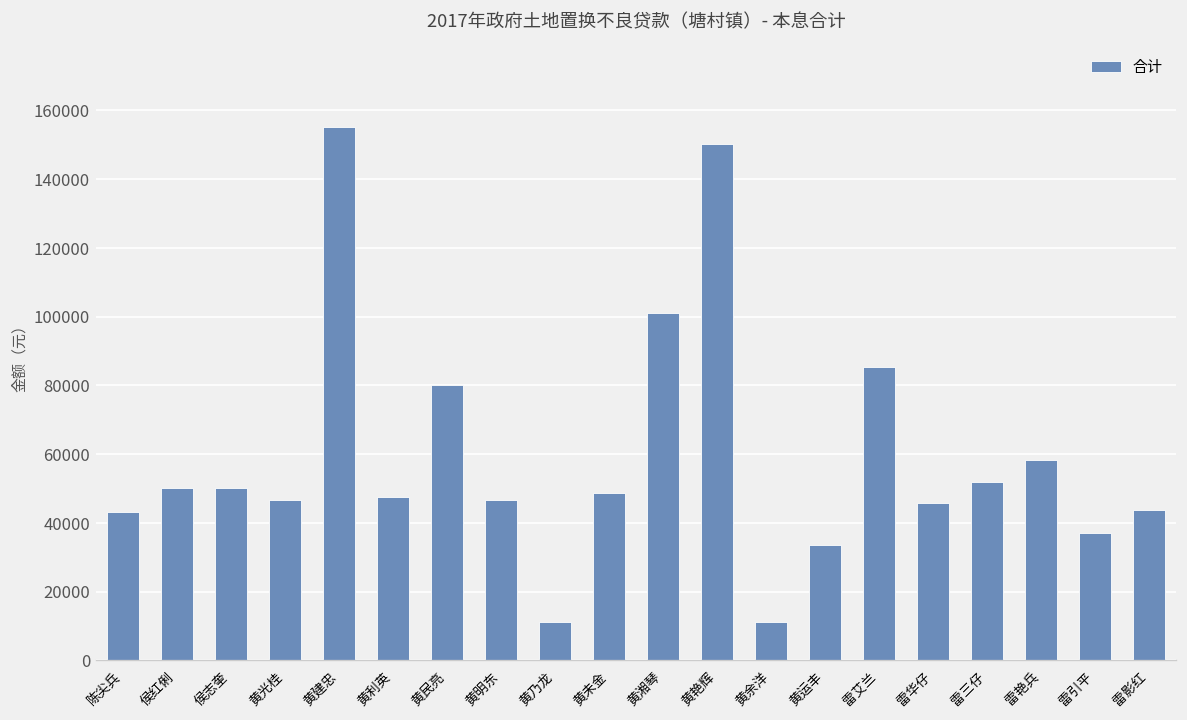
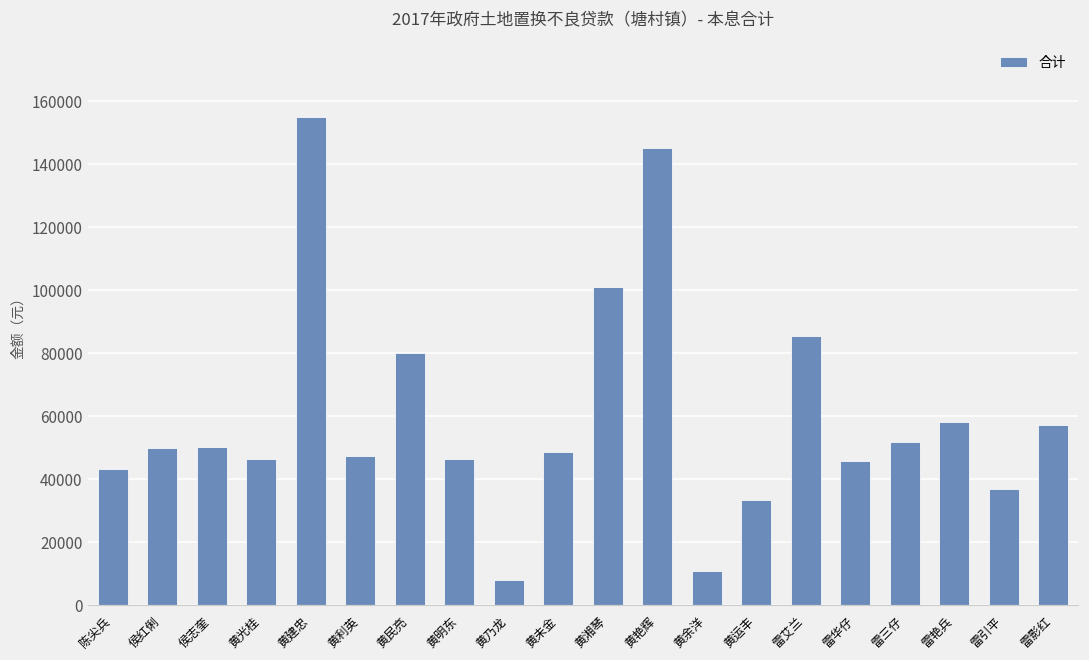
黄乃龙: 11000 -> 8000
黄艳辉: 150000 -> 145000
雷影红: 44000 -> 57000
